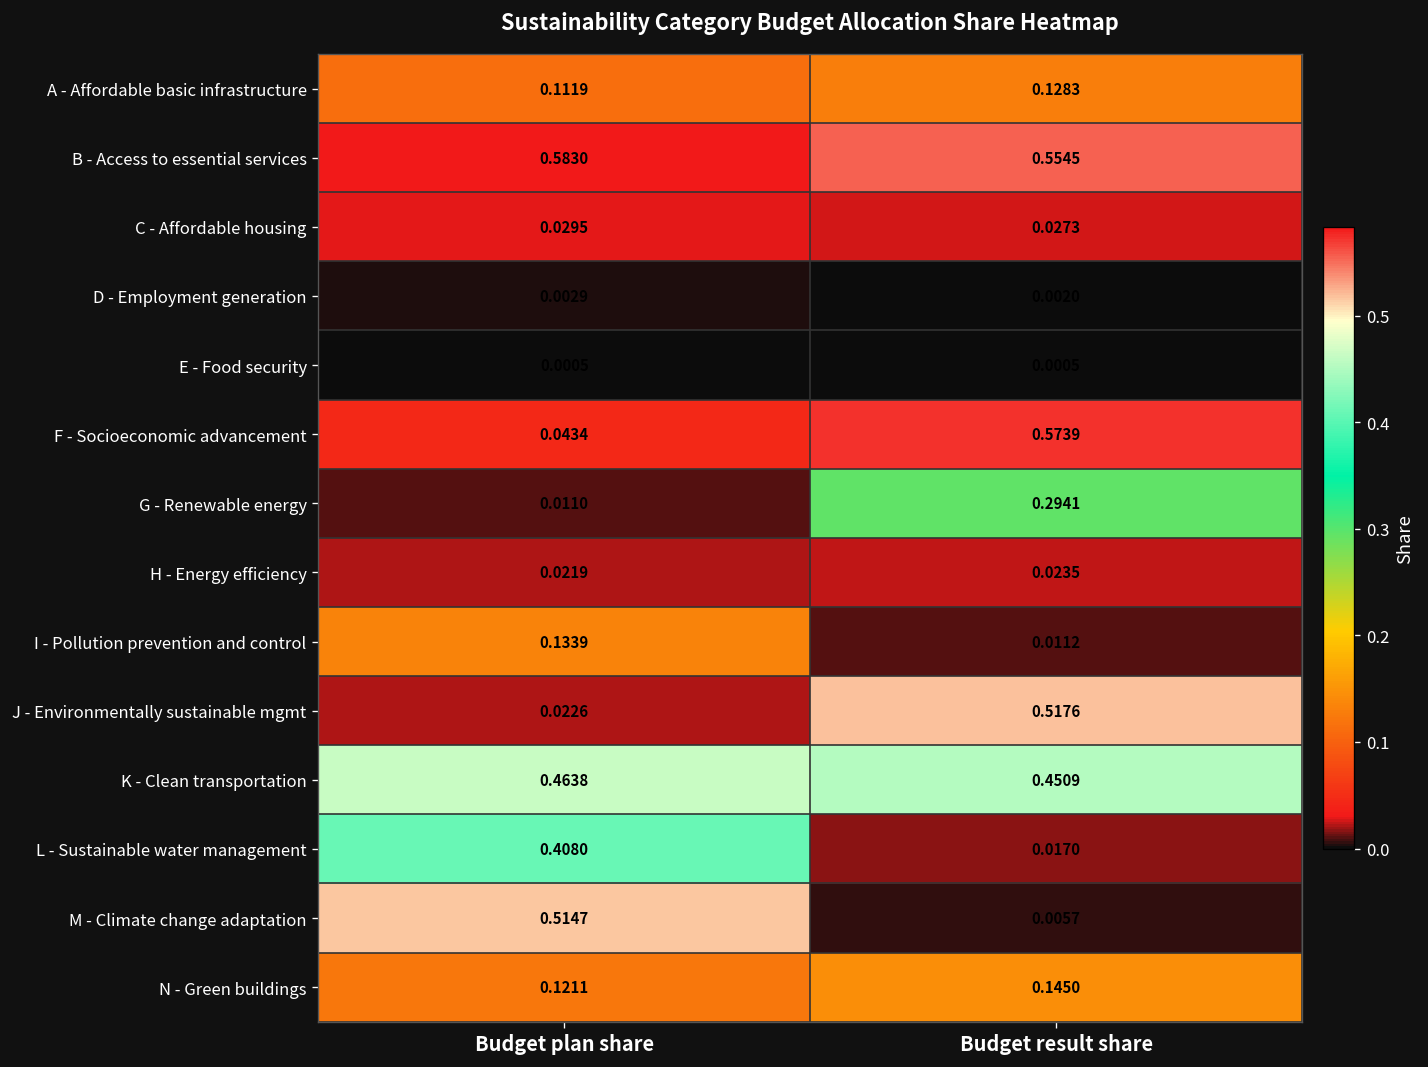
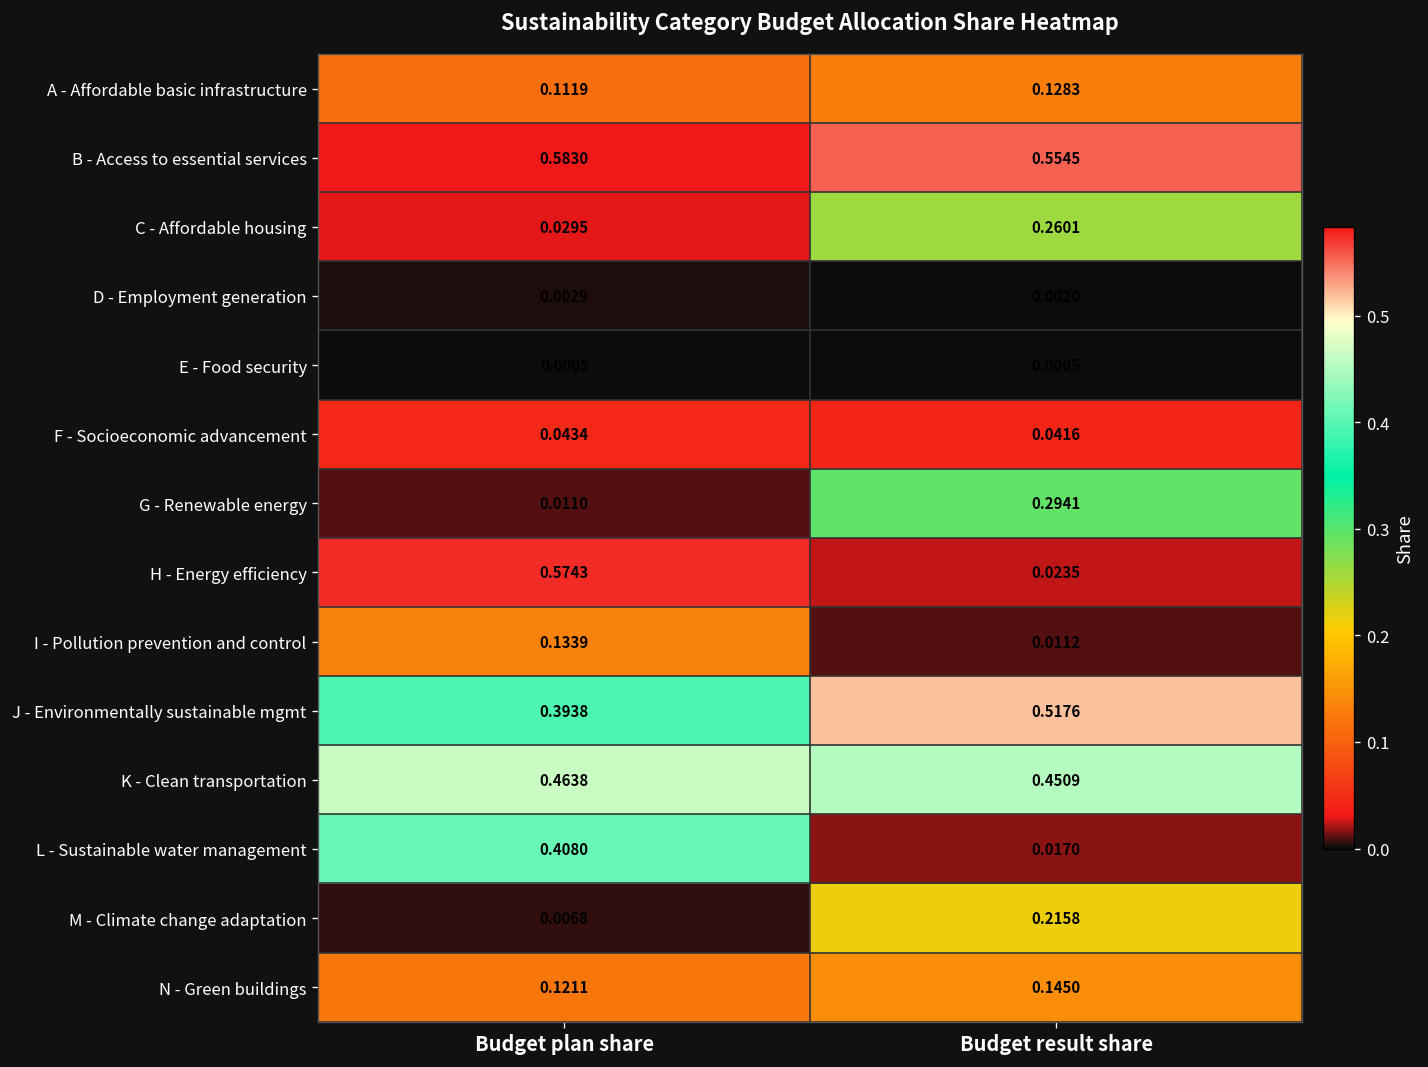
C - Affordable housing, Budget result share: 0.0273 -> 0.2601
F - Socioeconomic advancement, Budget result share: 0.5739 -> 0.0416
H - Energy efficiency, Budget plan share: 0.0219 -> 0.5743
J - Environmentally sustainable mgmt, Budget plan share: 0.0226 -> 0.3938
M - Climate change adaptation, Budget plan share: 0.5147 -> 0.0068
M - Climate change adaptation, Budget result share: 0.0057 -> 0.2158
